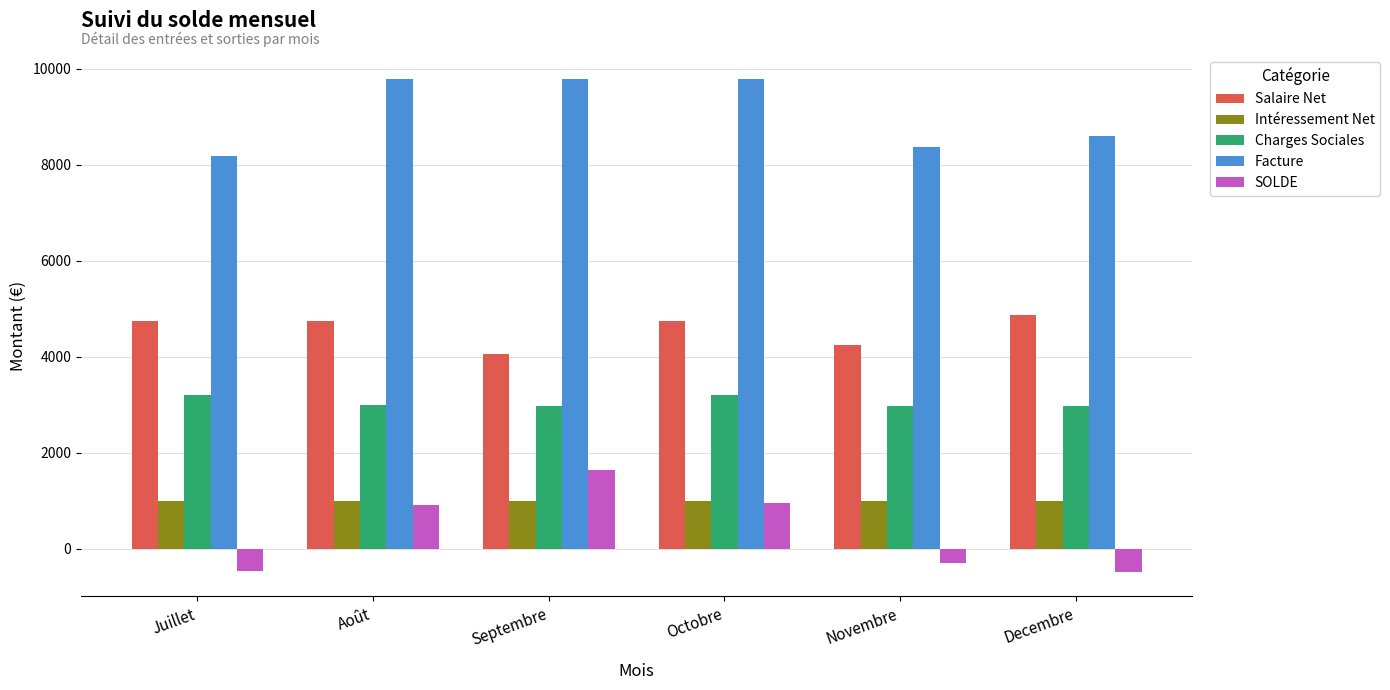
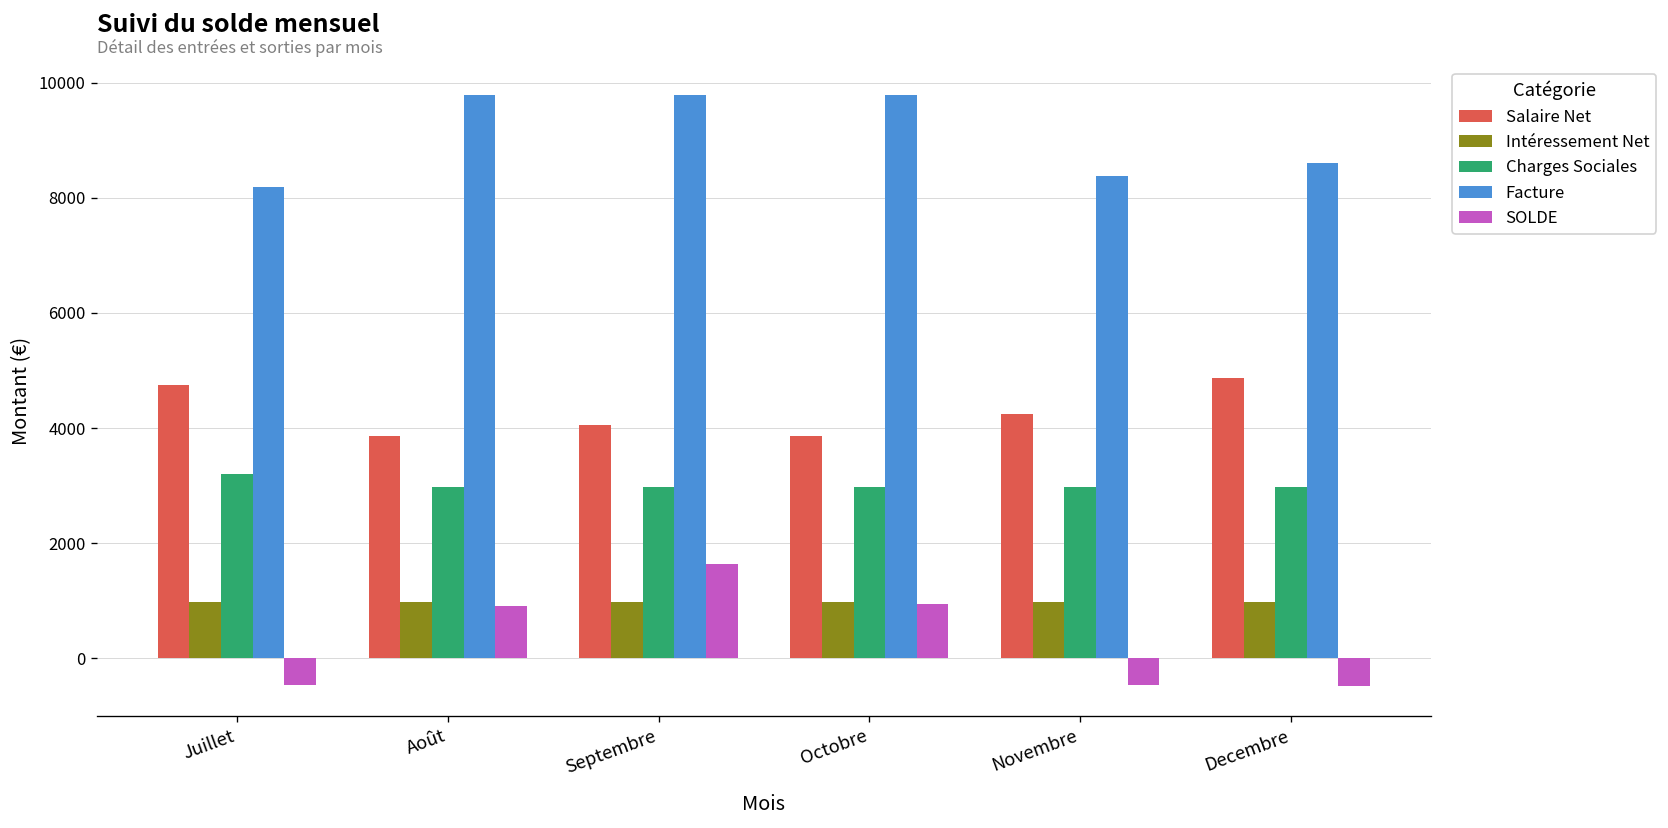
Salaire Net, Août: 4800 -> 3900
Salaire Net, Octobre: 4800 -> 3900
Charges Sociales, Octobre: 3200 -> 3000
SOLDE, Novembre: -300 -> -500
